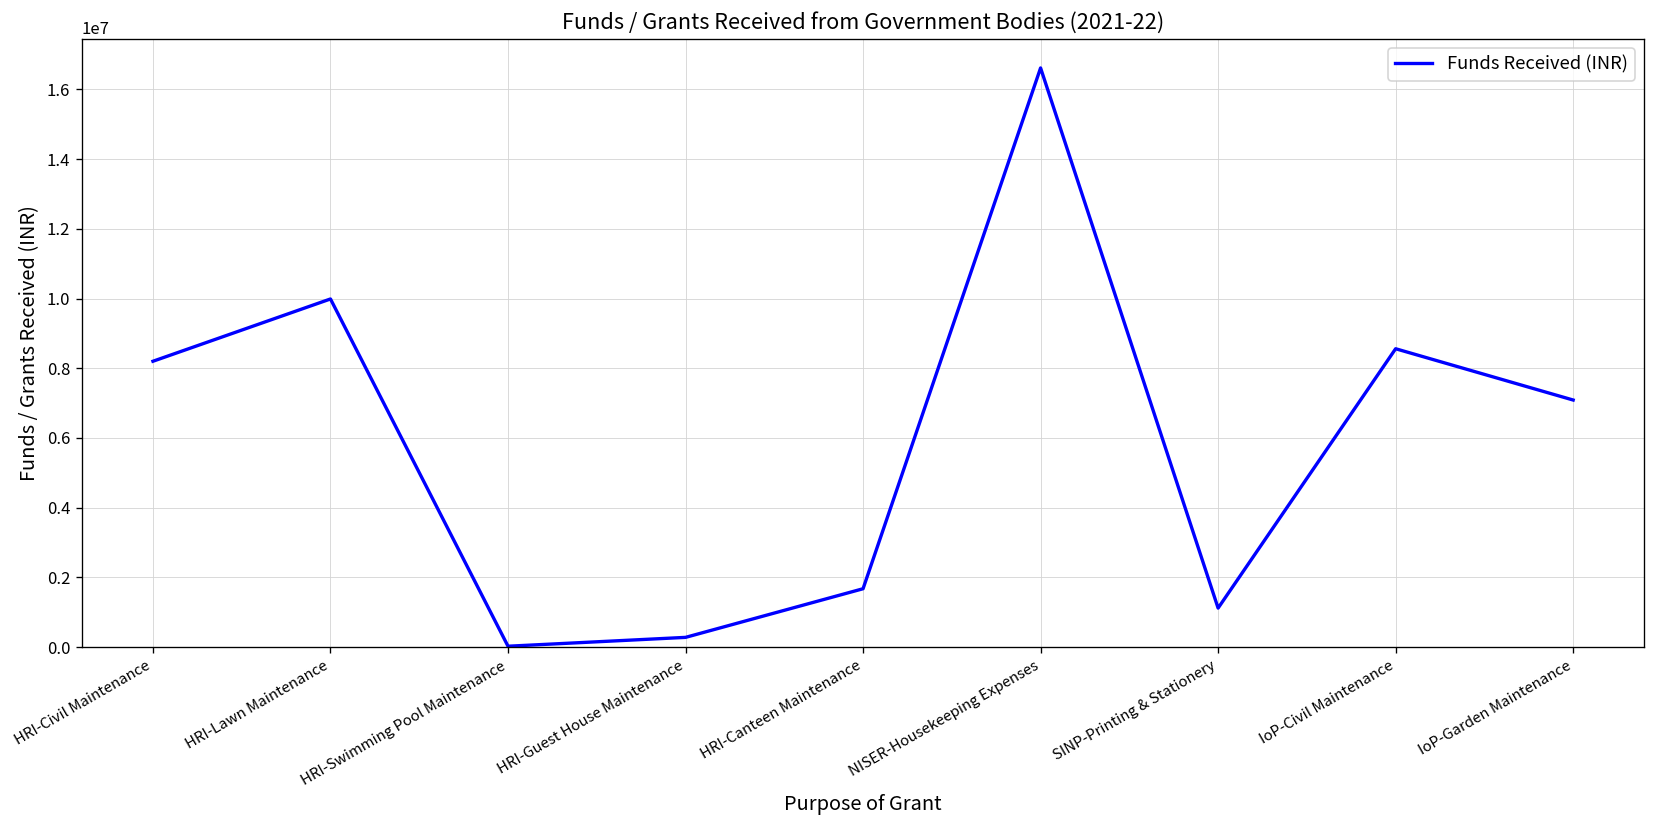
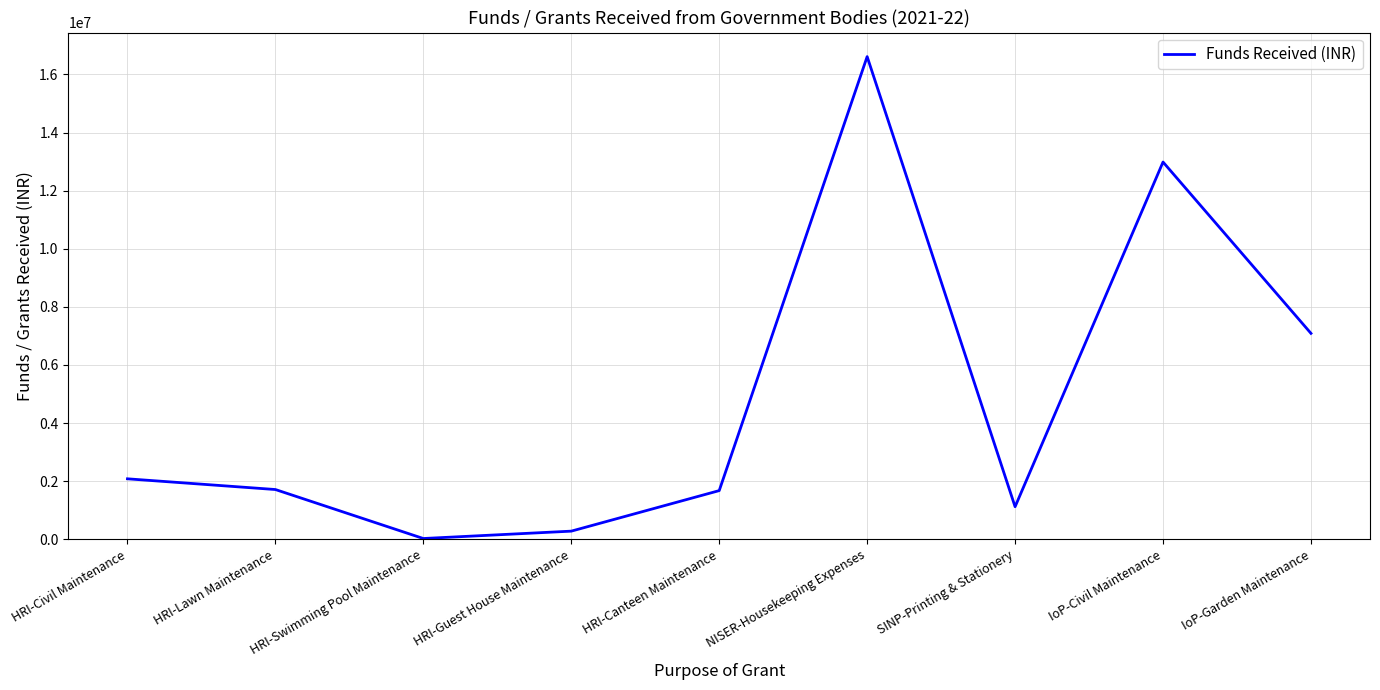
HRI-Civil Maintenance: 8200000 -> 2100000
HRI-Lawn Maintenance: 10000000 -> 1700000
IoP-Civil Maintenance: 8600000 -> 13000000
